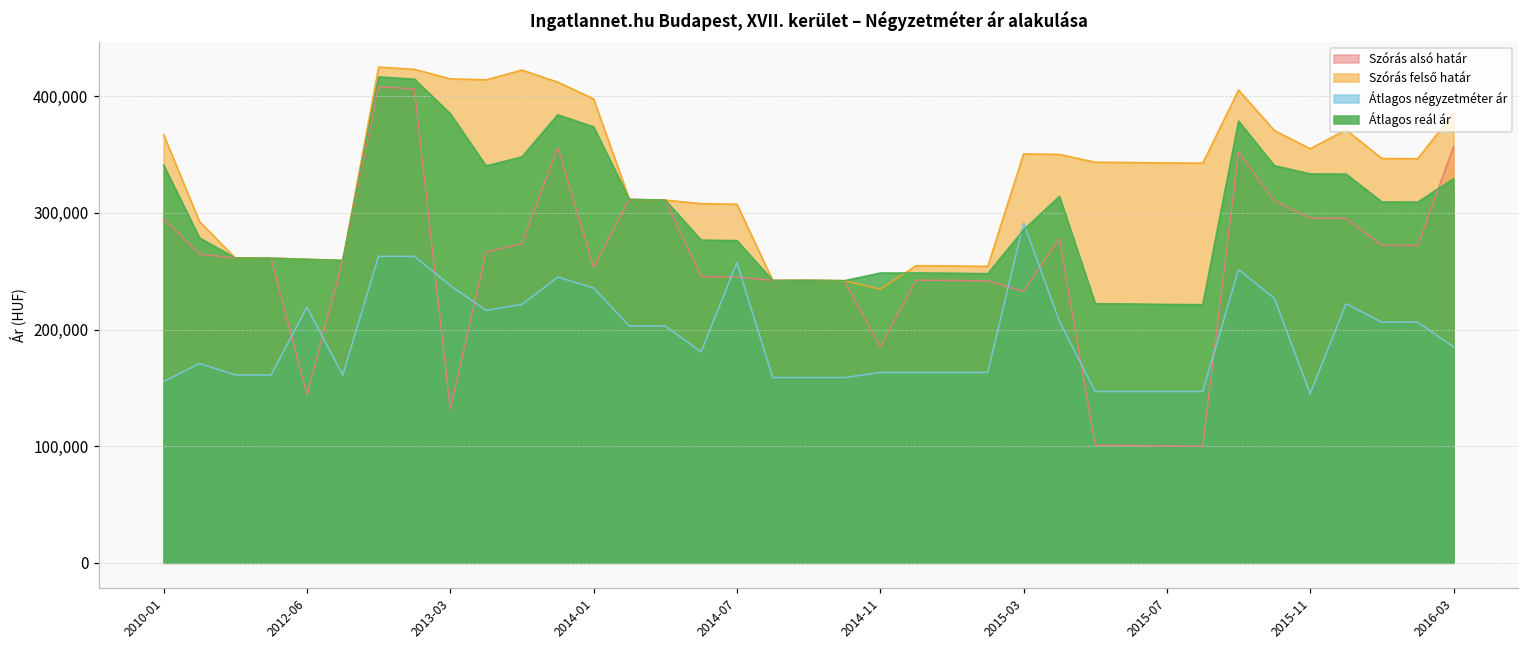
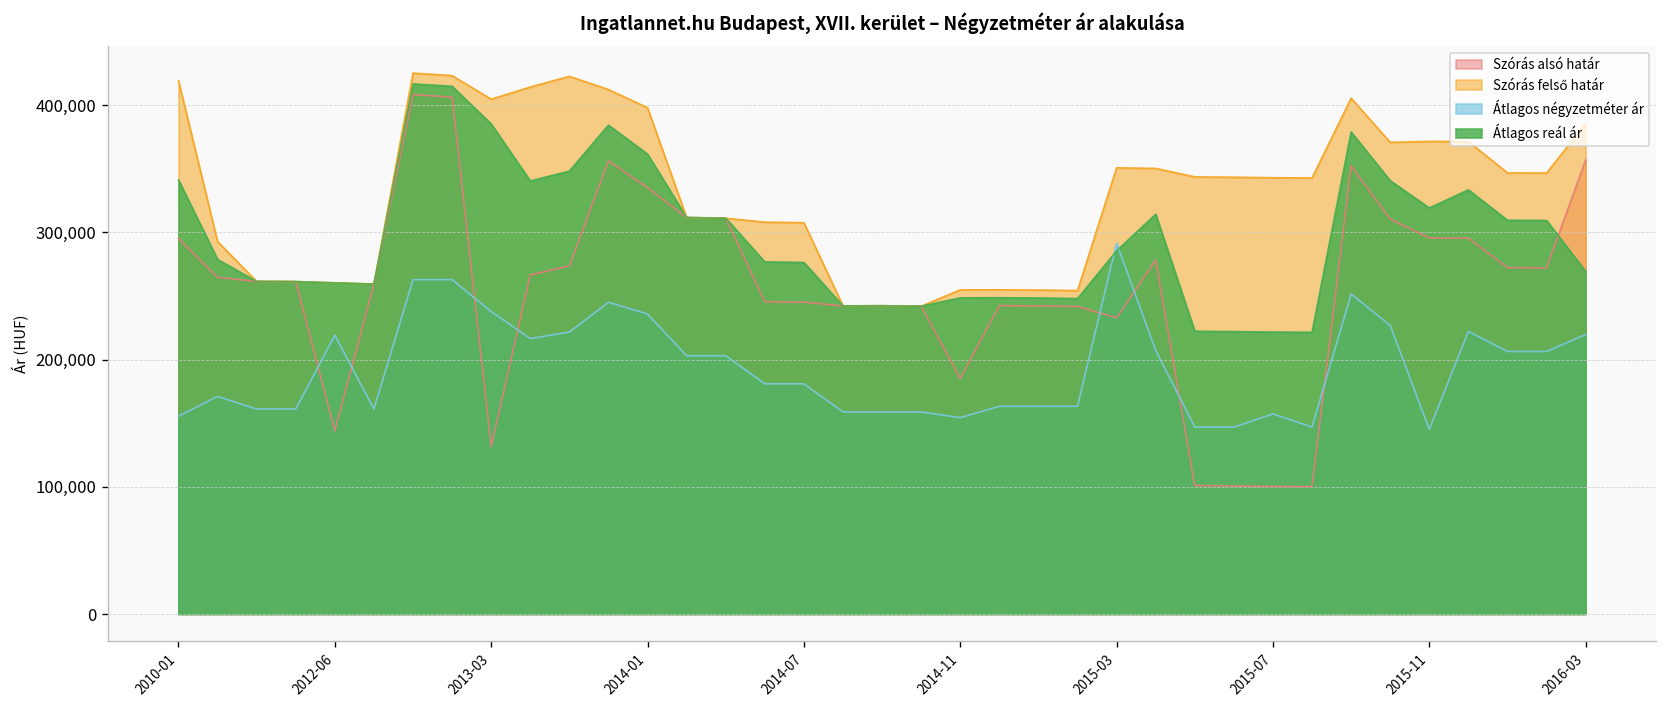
Szórás felső határ, 2010-01: 367,000 -> 419,000
Szórás felső határ, 2013-03: 415,000 -> 405,000
Szórás alsó határ, 2014-01: 253,000 -> 335,000
Átlagos reál ár, 2014-01: 374,000 -> 361,000
Átlagos négyzetméter ár, 2014-07: 257,000 -> 181,000
Szórás felső határ, 2014-11: 235,000 -> 255,000
Átlagos négyzetméter ár, 2014-11: 163,000 -> 154,000
Átlagos négyzetméter ár, 2015-07: 147,000 -> 157,000
Szórás felső határ, 2015-11: 355,000 -> 371,000
Átlagos reál ár, 2015-11: 334,000 -> 319,000
Átlagos négyzetméter ár, 2016-03: 185,000 -> 220,000
Átlagos reál ár, 2016-03: 329,000 -> 269,000
